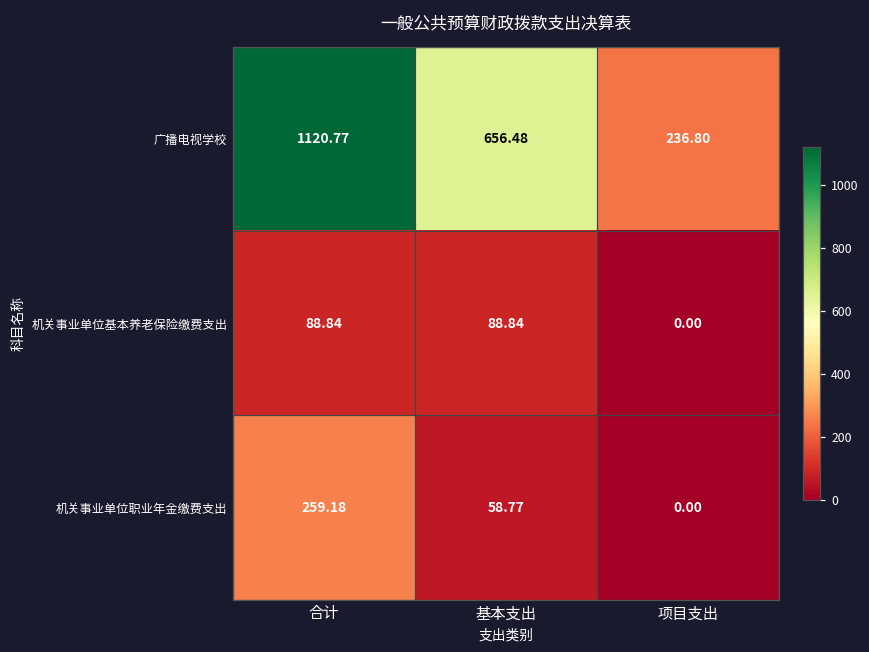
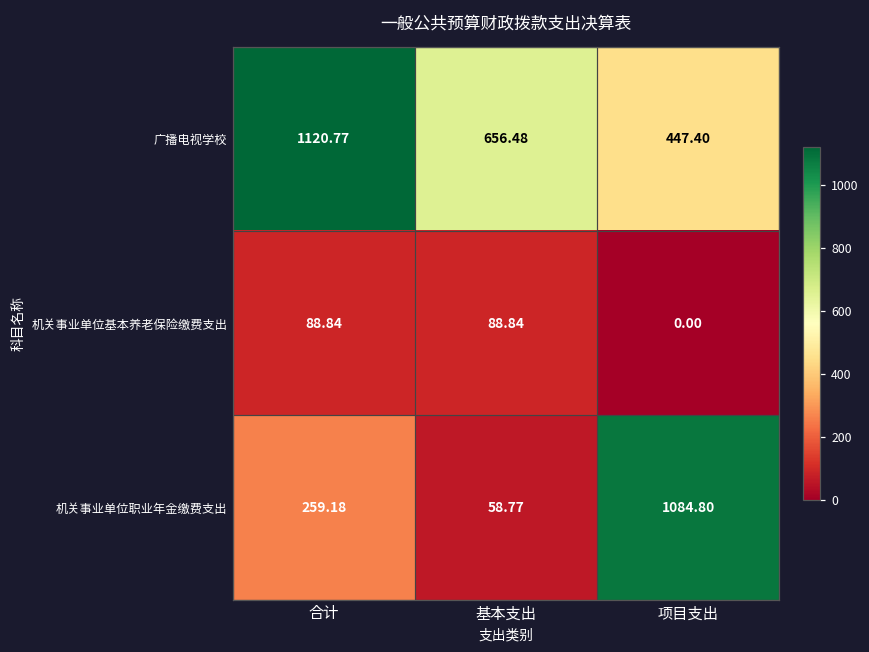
广播电视学校, 项目支出: 236.80 -> 447.40
机关事业单位职业年金缴费支出, 项目支出: 0.00 -> 1084.80
